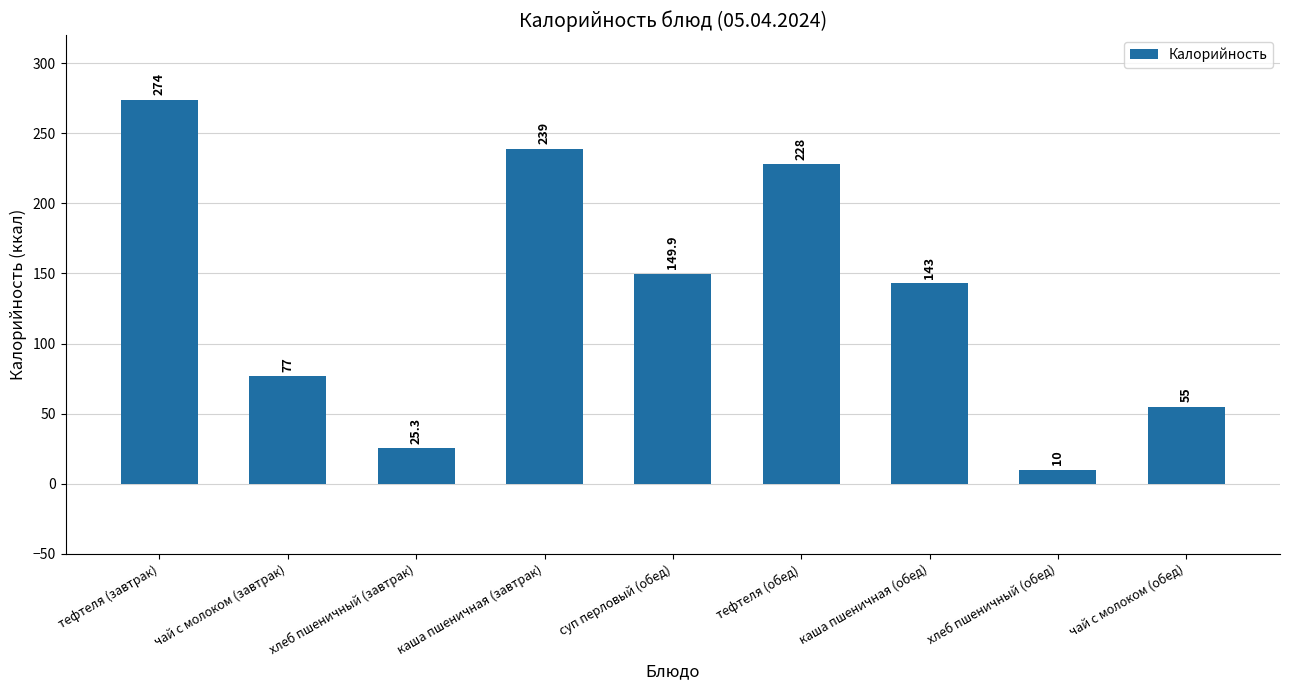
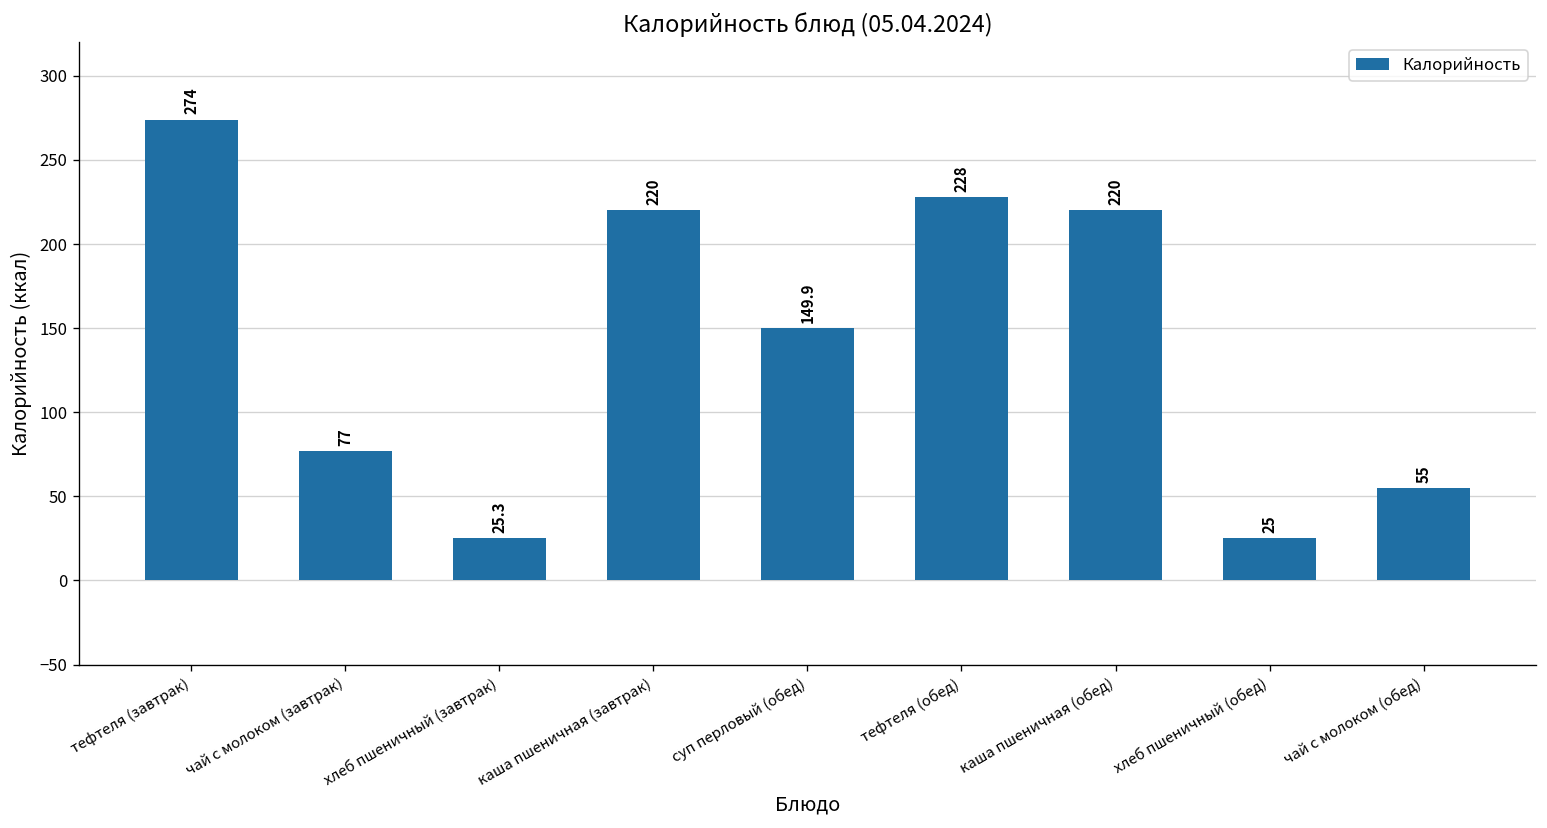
каша пшеничная (завтрак): 239 -> 220
каша пшеничная (обед): 143 -> 220
хлеб пшеничный (обед): 10 -> 25
